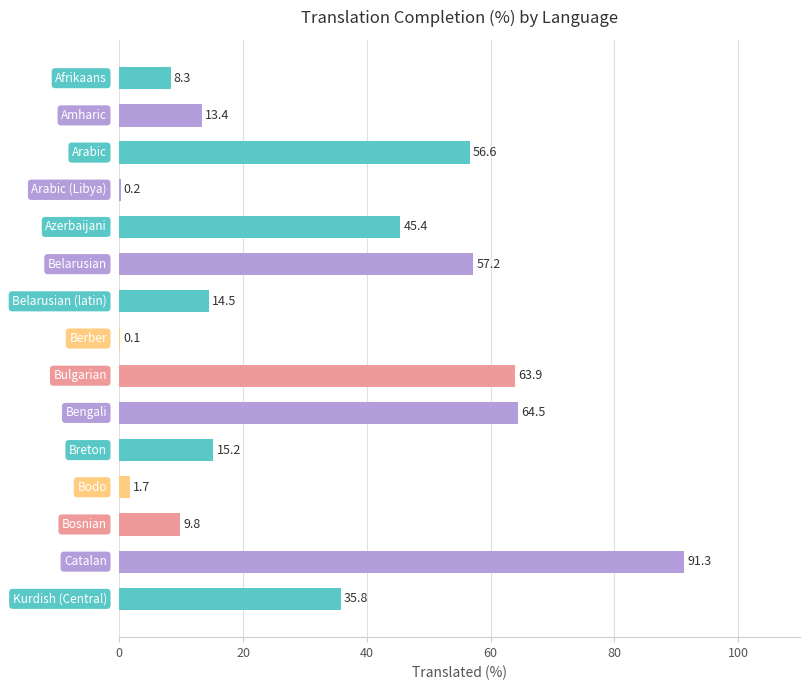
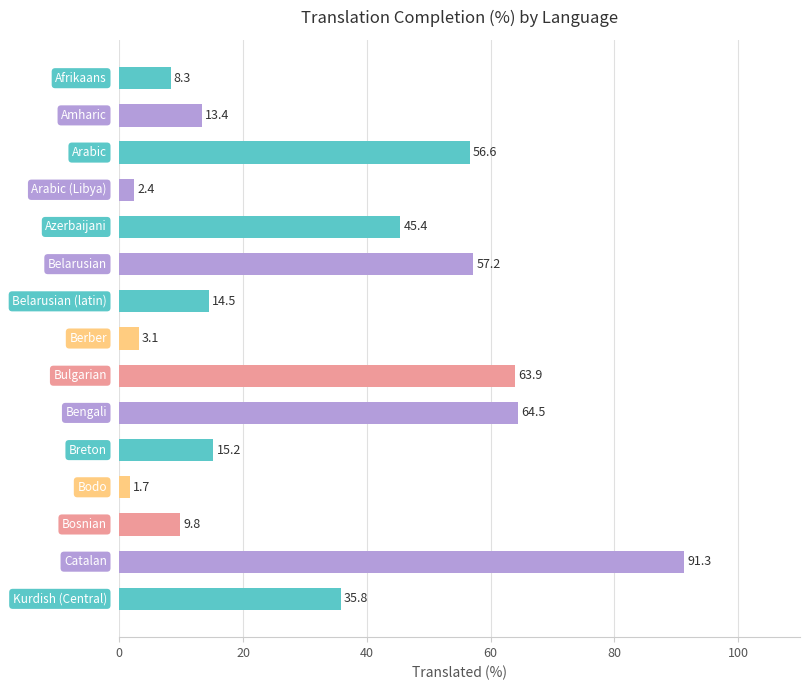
Arabic (Libya): 0.2 -> 2.4
Berber: 0.1 -> 3.1
